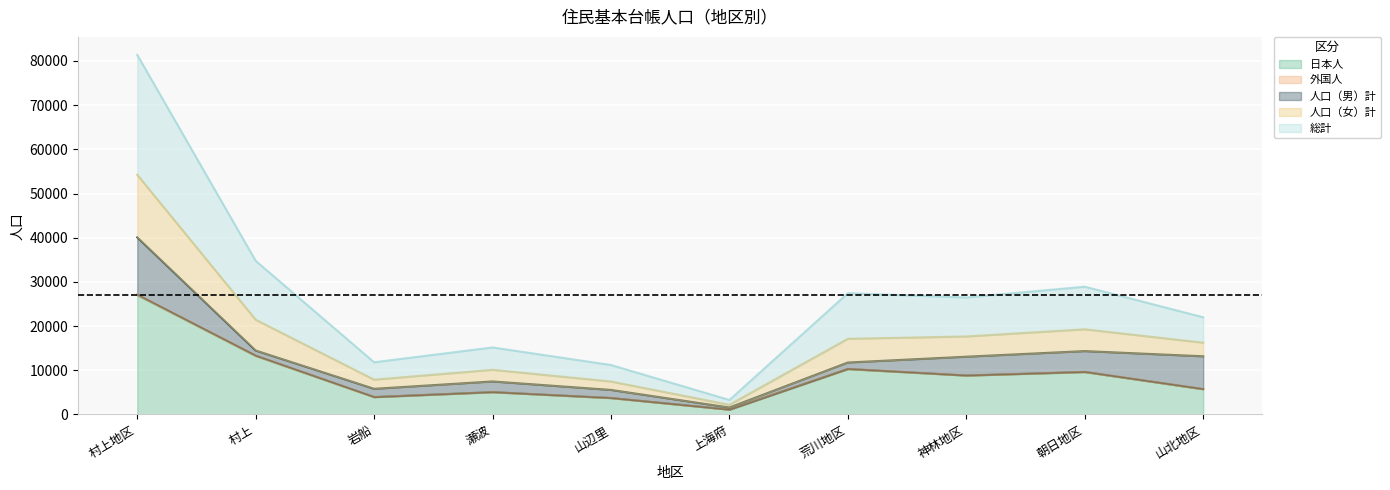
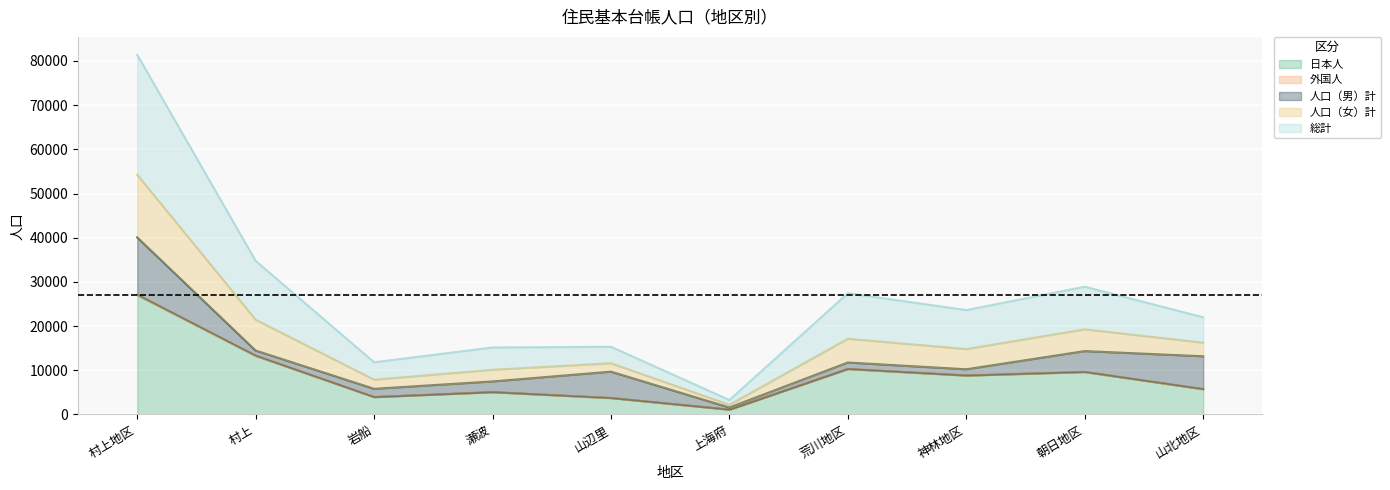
人口（男）計, 山辺里: 2000 -> 6000
人口（男）計, 神林地区: 4000 -> 1000
